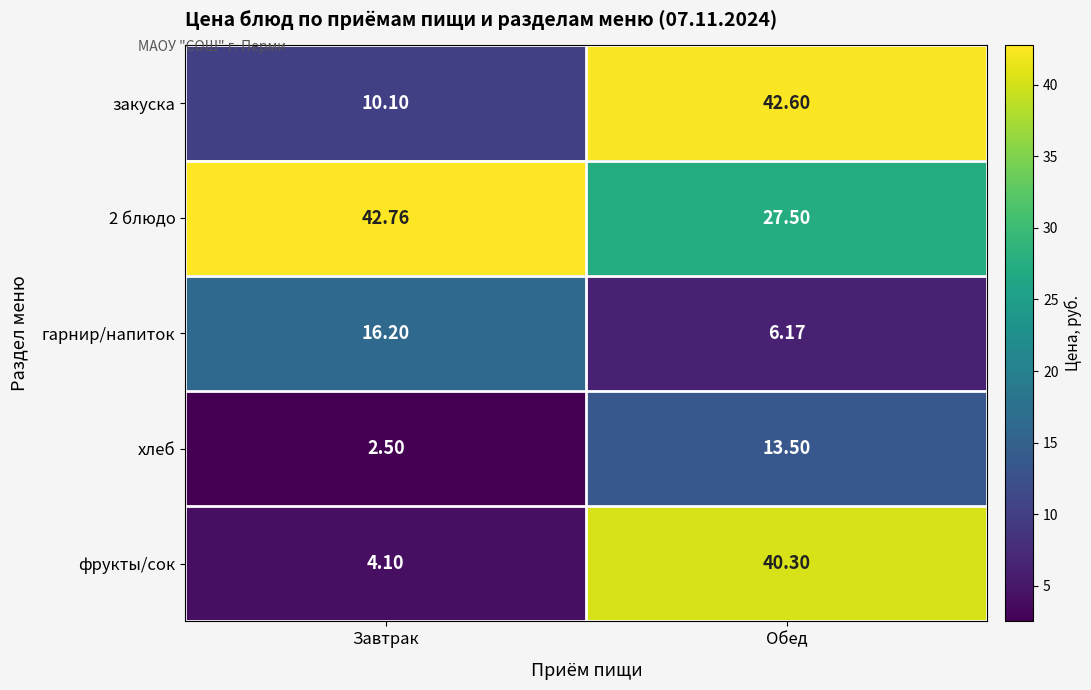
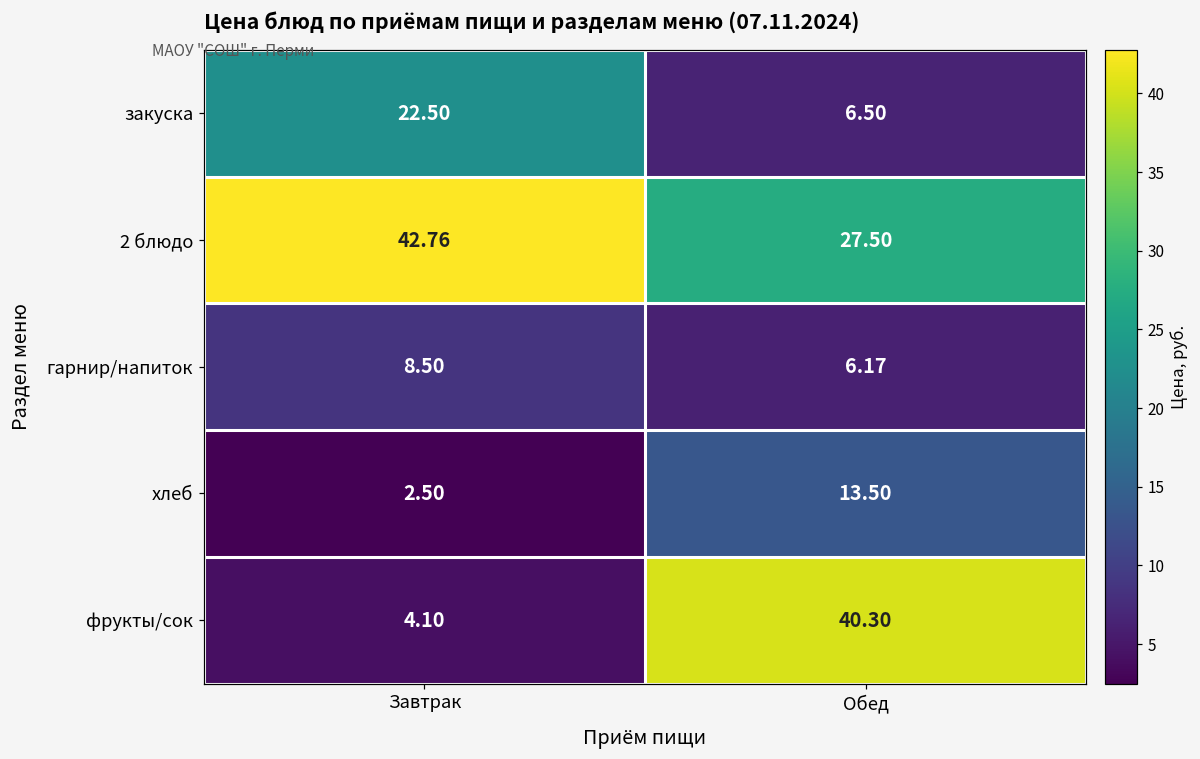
закуска, Завтрак: 10.10 -> 22.50
закуска, Обед: 42.60 -> 6.50
гарнир/напиток, Завтрак: 16.20 -> 8.50
